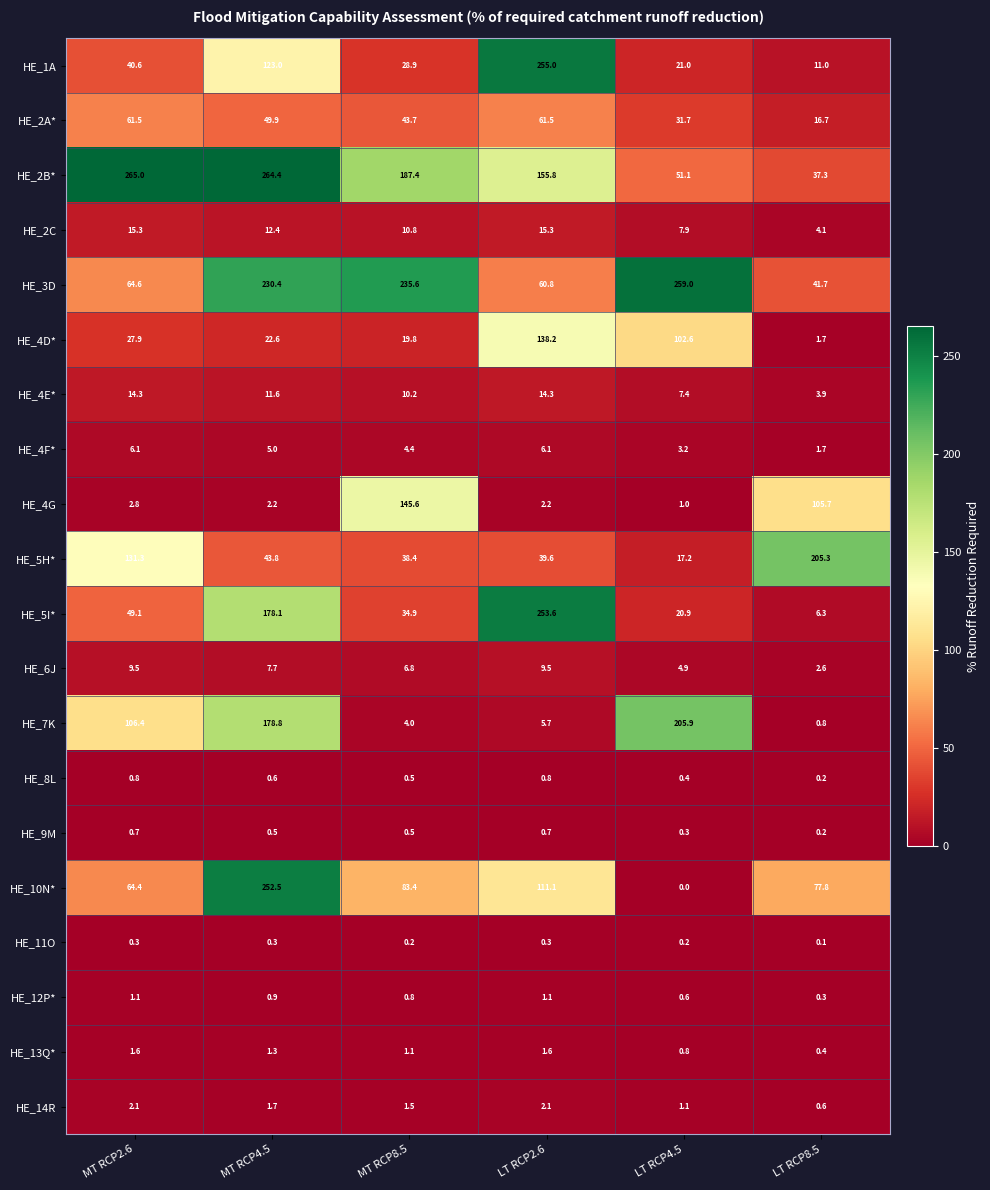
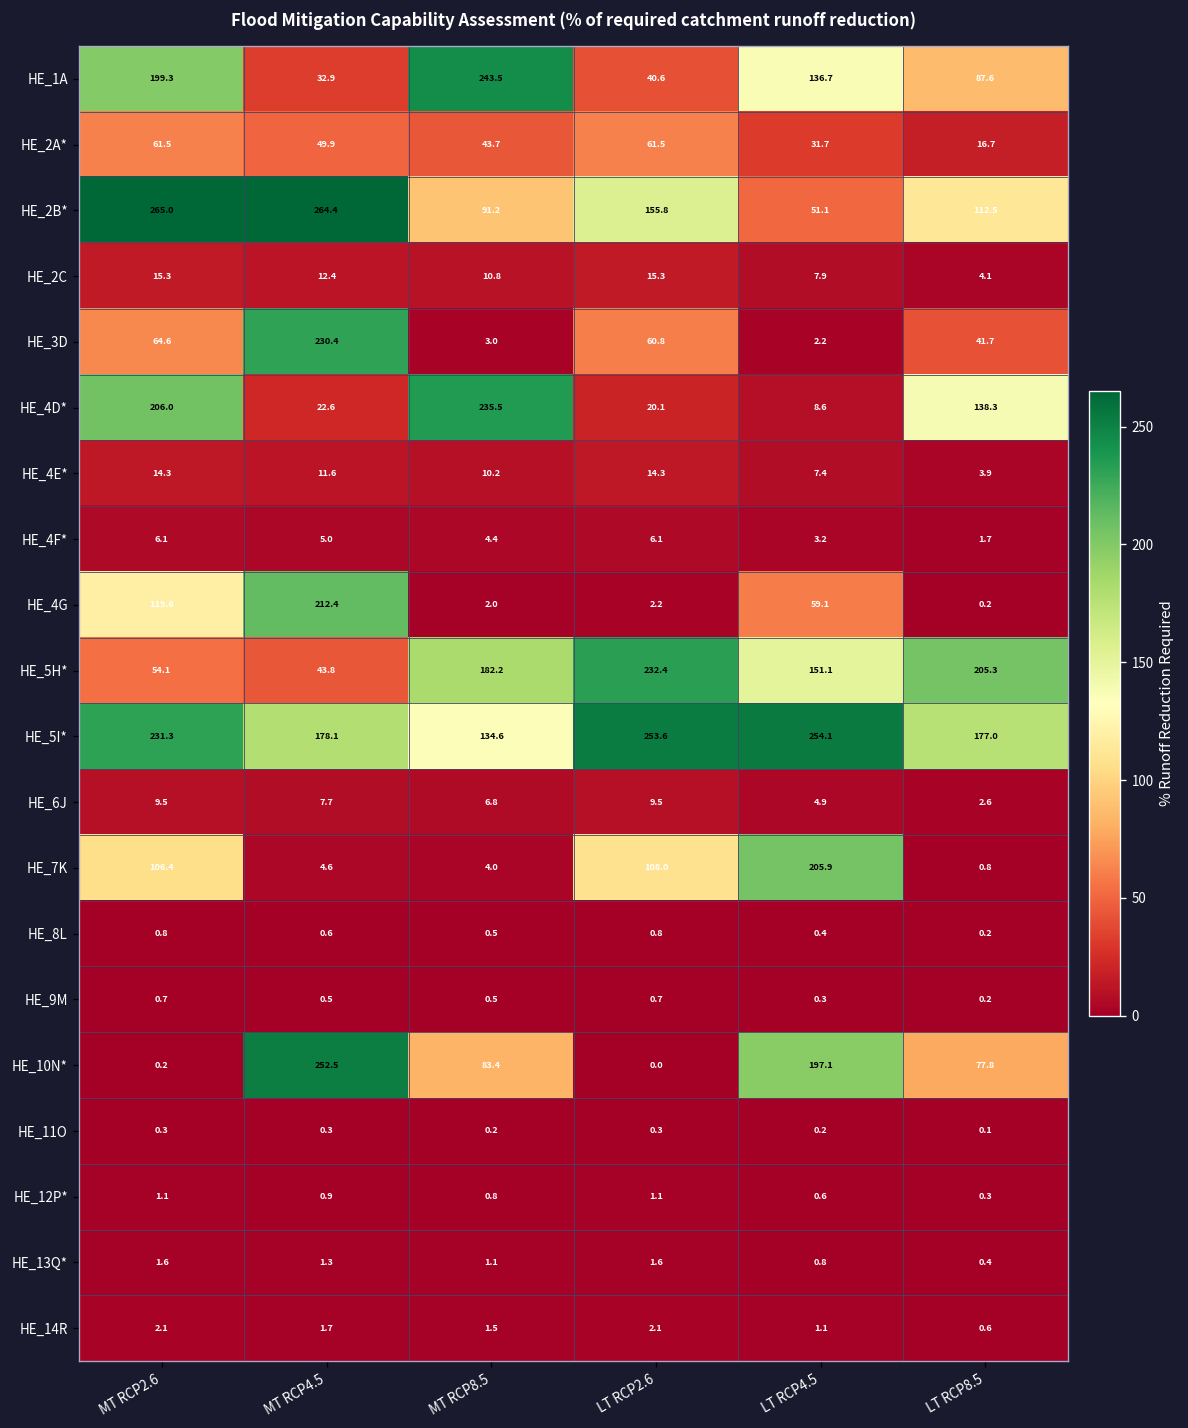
HE_1A, MT RCP2.6: 40.6 -> 199.3
HE_1A, MT RCP4.5: 123.0 -> 32.9
HE_1A, MT RCP8.5: 28.9 -> 243.5
HE_1A, LT RCP2.6: 255.0 -> 40.6
HE_1A, LT RCP4.5: 21.0 -> 136.7
HE_1A, LT RCP8.5: 11.0 -> 87.6
HE_2B*, MT RCP8.5: 187.4 -> 91.2
HE_2B*, LT RCP8.5: 37.3 -> 112.5
HE_3D, MT RCP8.5: 235.6 -> 3.0
HE_3D, LT RCP4.5: 259.0 -> 2.2
HE_4D*, MT RCP2.6: 27.9 -> 206.0
HE_4D*, MT RCP8.5: 19.8 -> 235.5
HE_4D*, LT RCP2.6: 138.2 -> 20.1
HE_4D*, LT RCP4.5: 102.6 -> 8.6
HE_4D*, LT RCP8.5: 1.7 -> 138.3
HE_4G, MT RCP2.6: 2.8 -> 119.6
HE_4G, MT RCP4.5: 2.2 -> 212.4
HE_4G, MT RCP8.5: 145.6 -> 2.0
HE_4G, LT RCP4.5: 1.0 -> 59.1
HE_4G, LT RCP8.5: 105.7 -> 0.2
HE_5H*, MT RCP2.6: 131.3 -> 54.1
HE_5H*, MT RCP8.5: 38.4 -> 182.2
HE_5H*, LT RCP2.6: 39.6 -> 232.4
HE_5H*, LT RCP4.5: 17.2 -> 151.1
HE_5I*, MT RCP2.6: 49.1 -> 231.3
HE_5I*, MT RCP8.5: 34.9 -> 134.6
HE_5I*, LT RCP4.5: 20.9 -> 254.1
HE_5I*, LT RCP8.5: 6.3 -> 177.0
HE_7K, MT RCP4.5: 178.8 -> 4.6
HE_7K, LT RCP2.6: 5.7 -> 108.0
HE_10N*, MT RCP2.6: 64.4 -> 0.2
HE_10N*, LT RCP2.6: 111.1 -> 0.0
HE_10N*, LT RCP4.5: 0.0 -> 197.1
